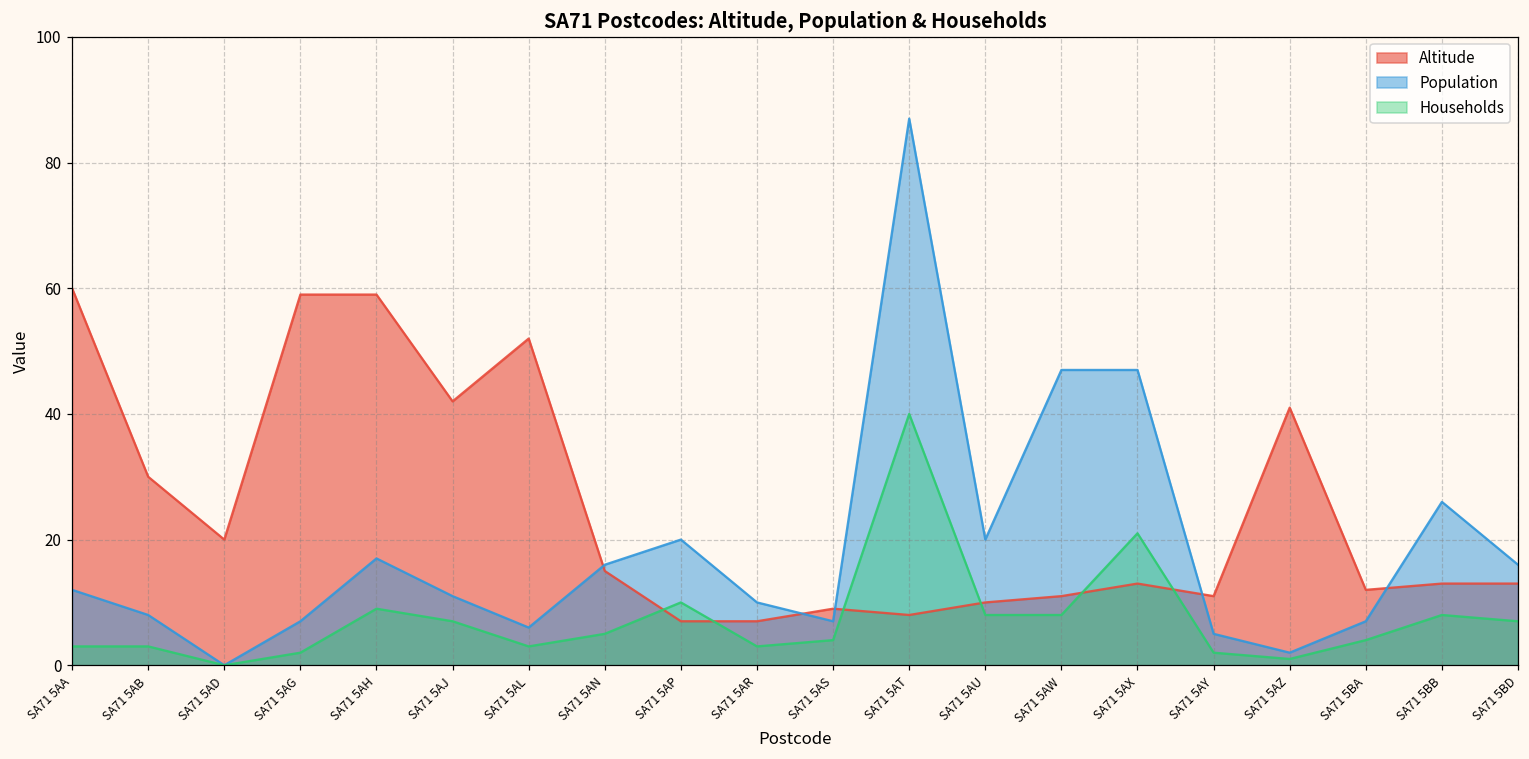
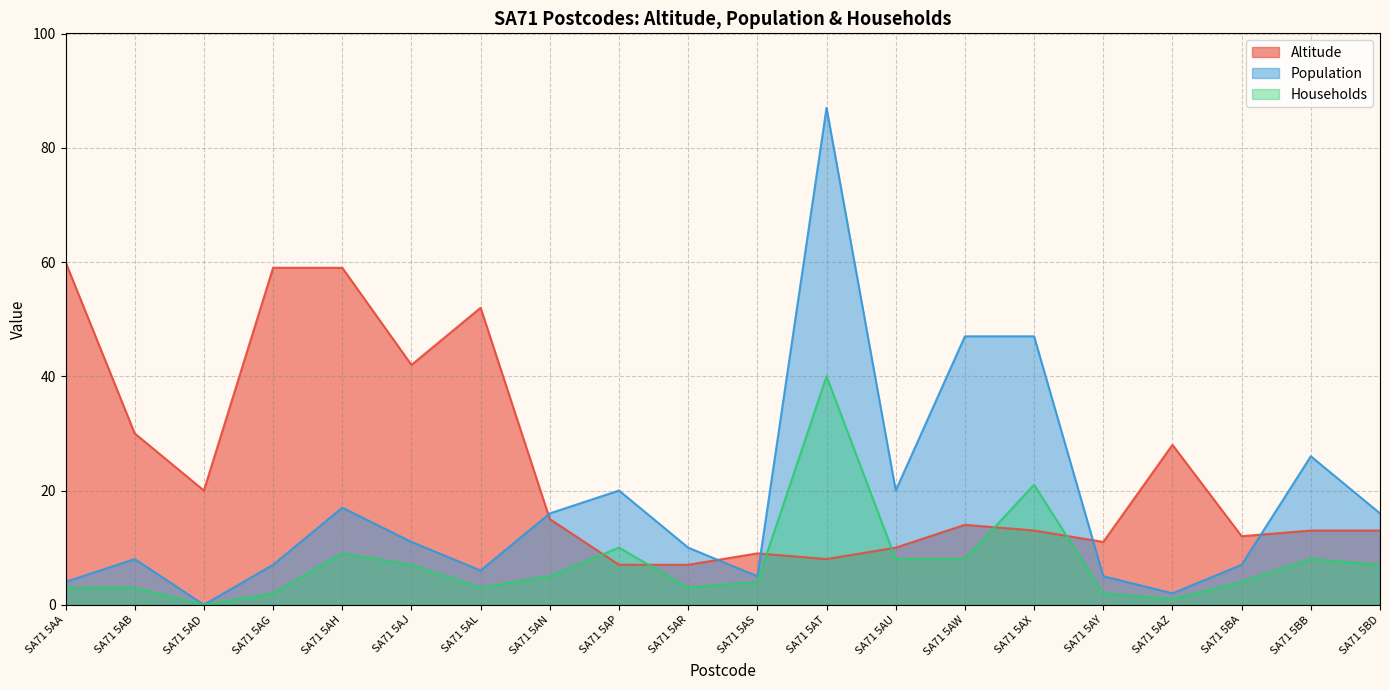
Population, SA71 5AA: 12 -> 4
Population, SA71 5AS: 7 -> 5
Altitude, SA71 5AW: 11 -> 14
Altitude, SA71 5AZ: 41 -> 28
